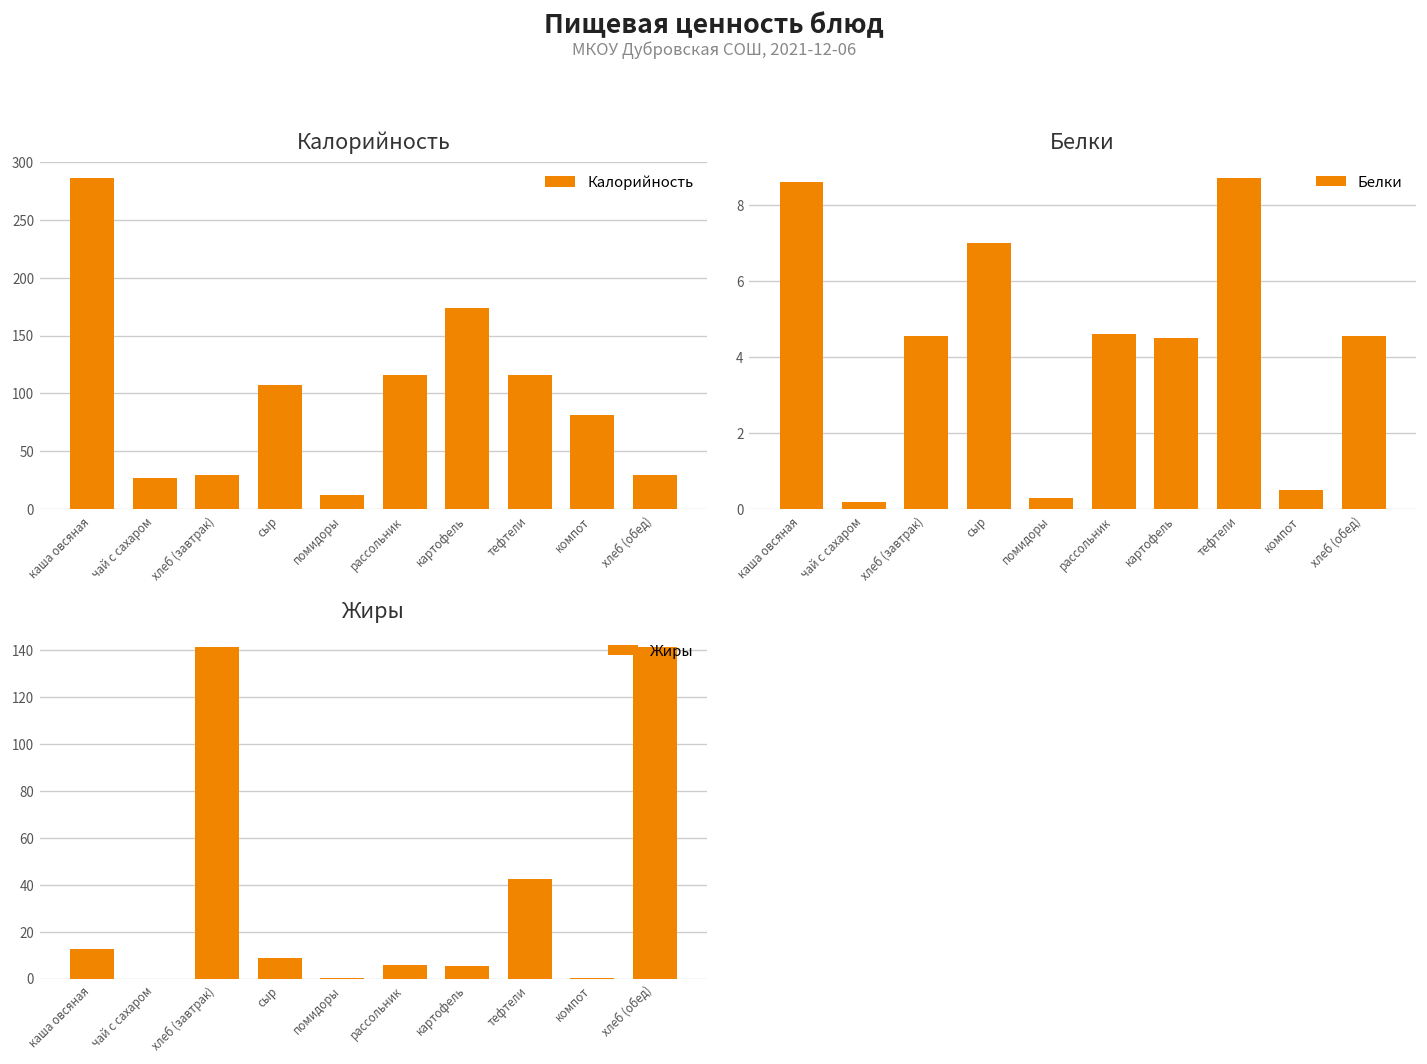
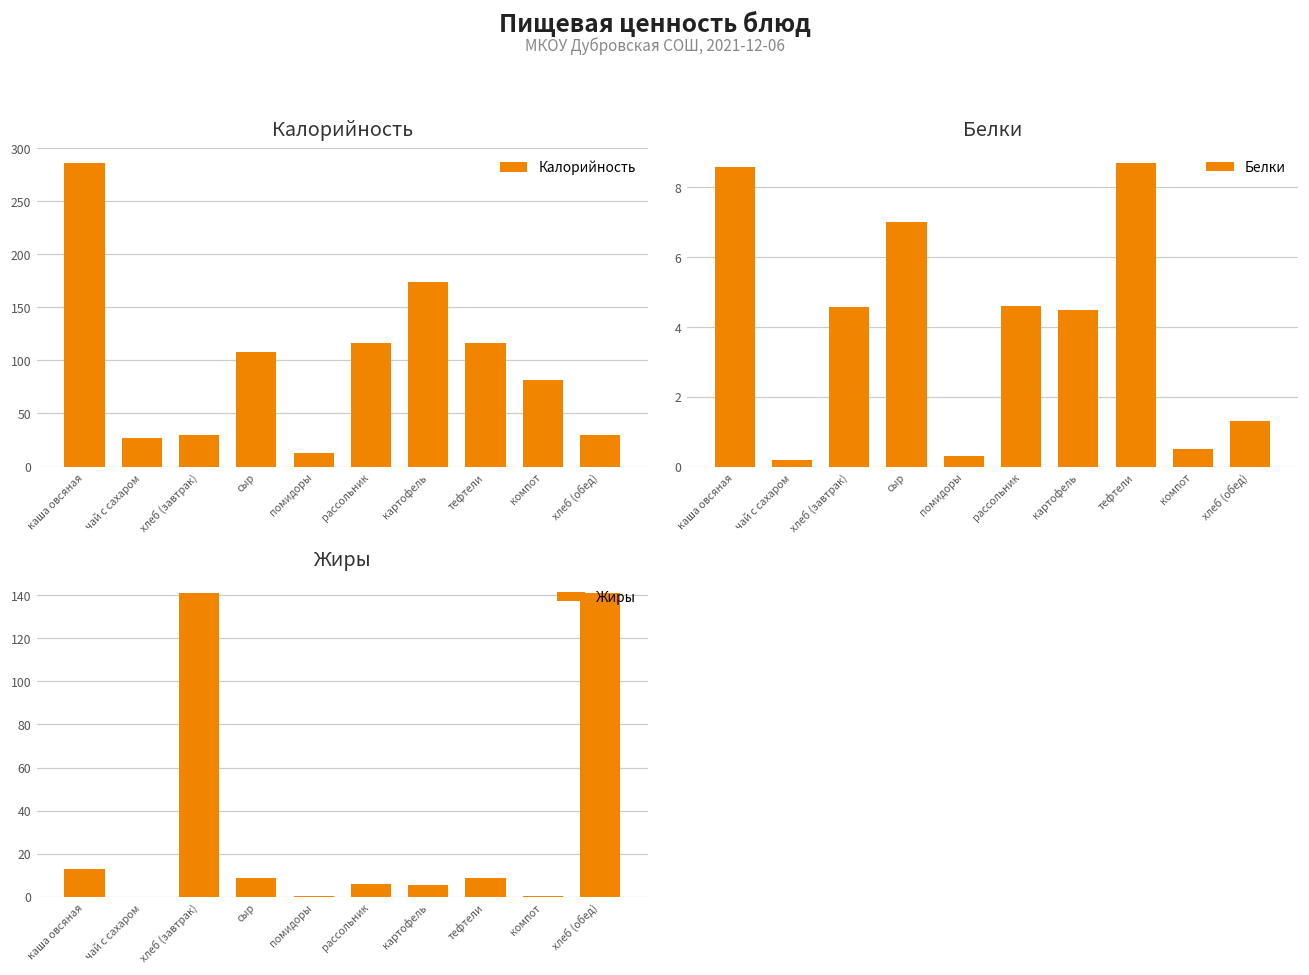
Белки, хлеб (обед): 4.6 -> 1.3
Жиры, тефтели: 43 -> 9
